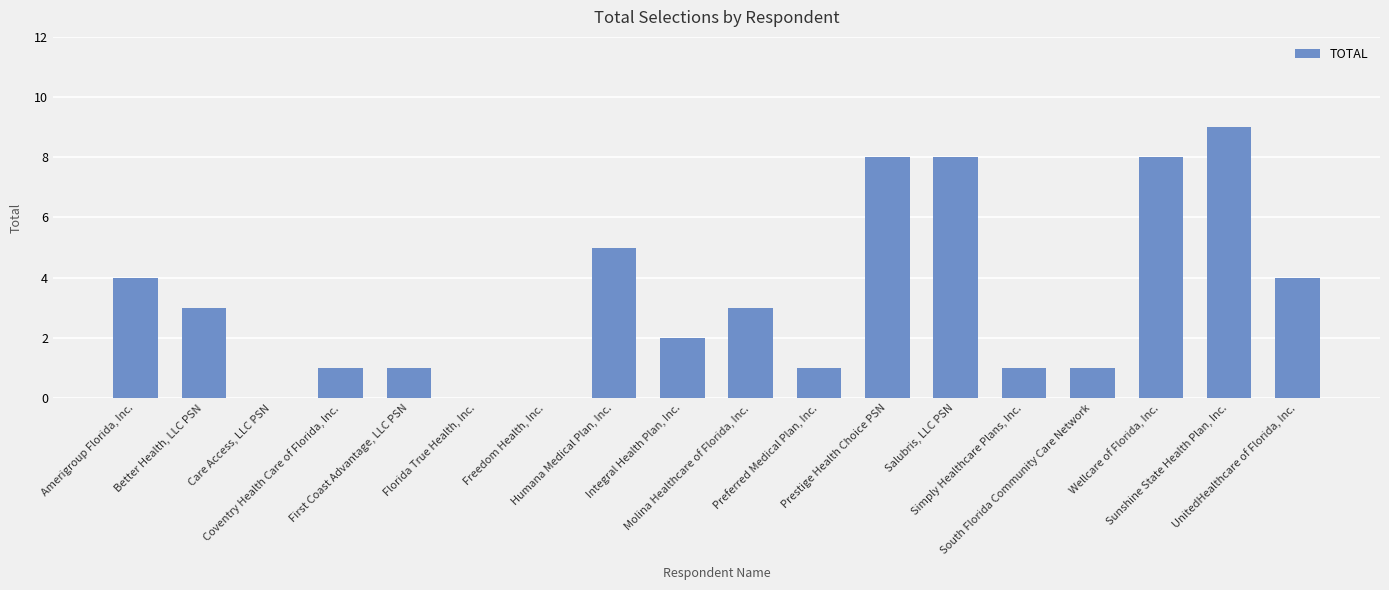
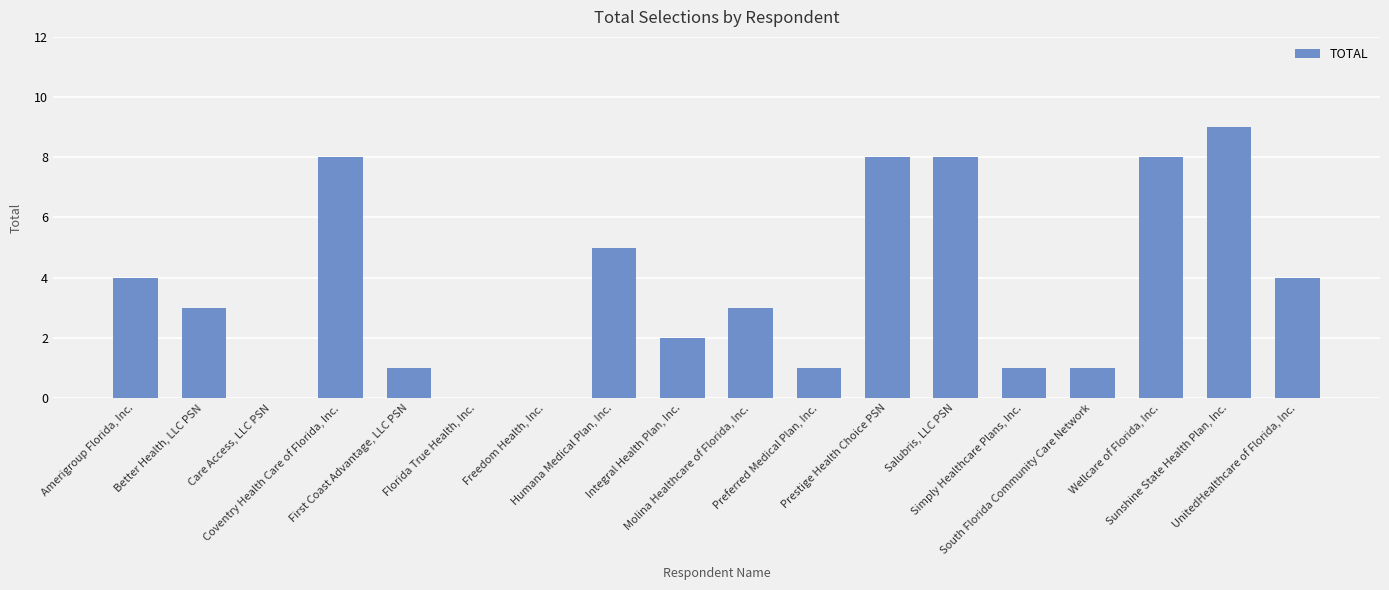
Coventry Health Care of Florida, Inc.: 1 -> 8
